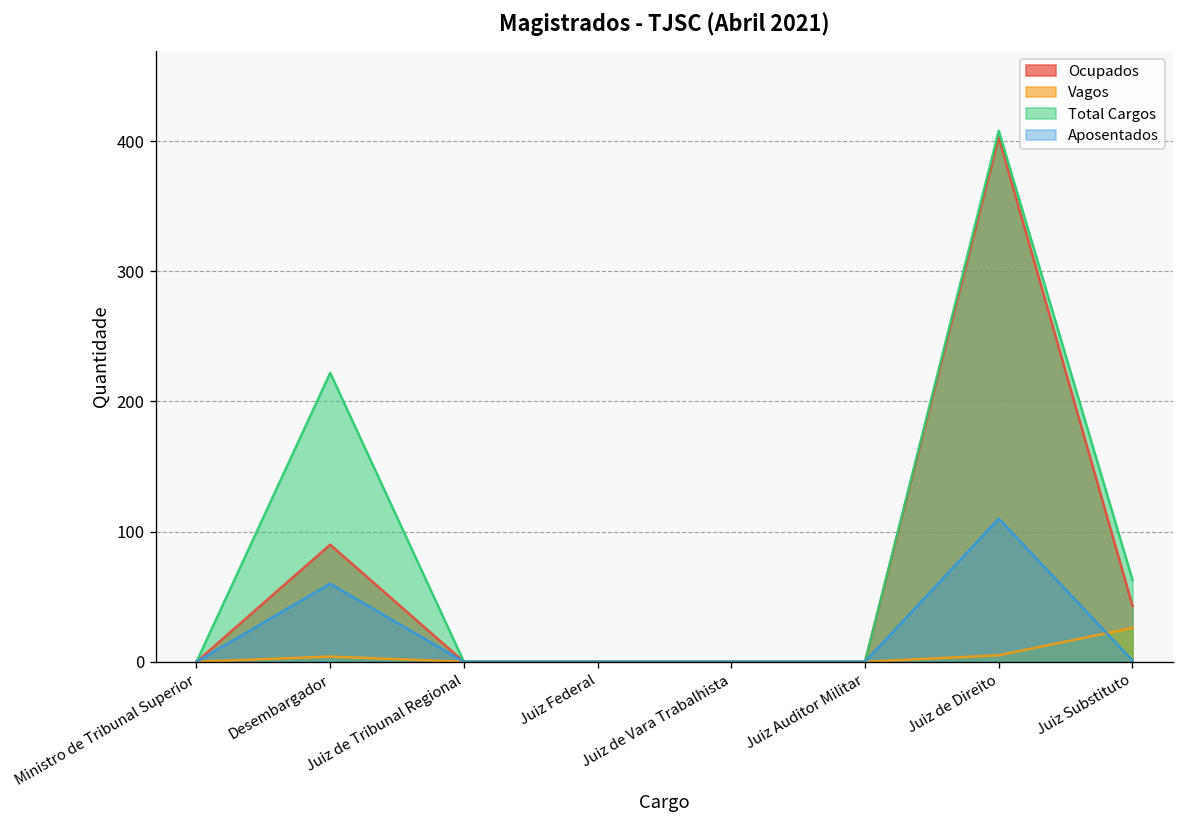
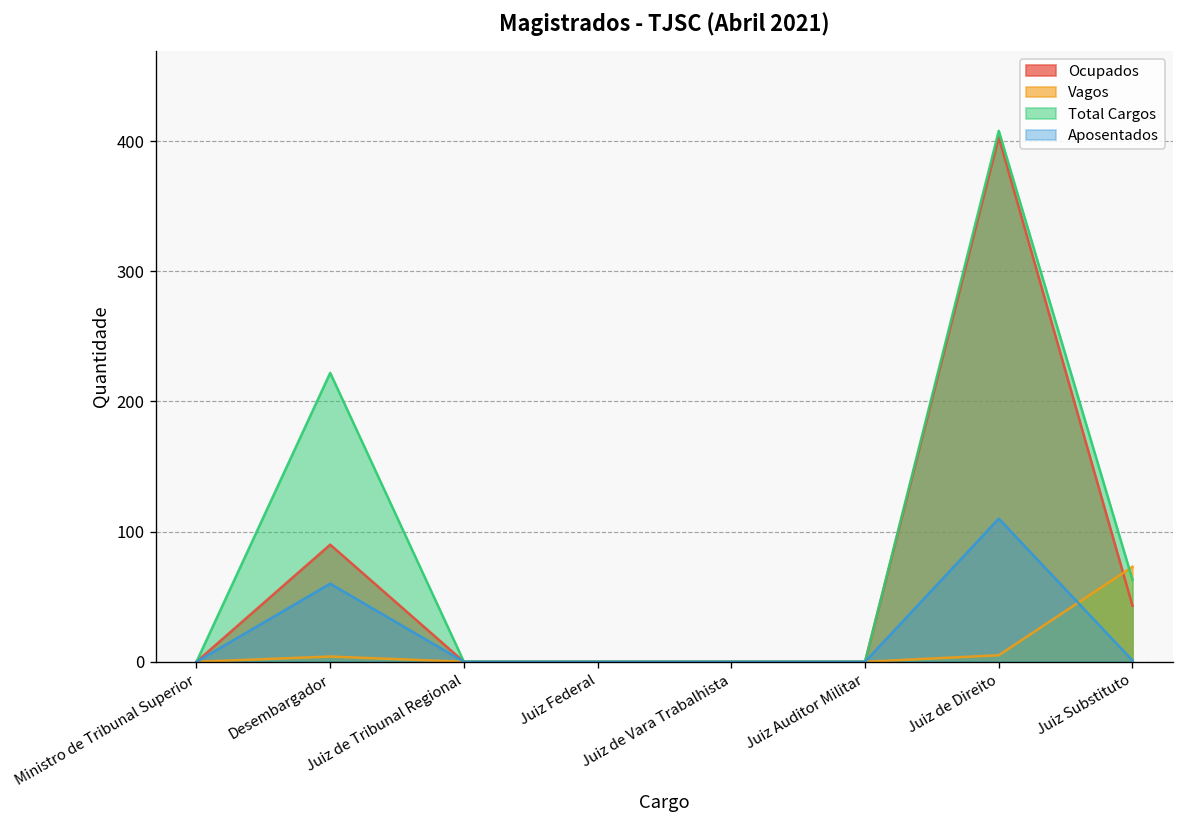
Vagos, Juiz Substituto: 26 -> 73
